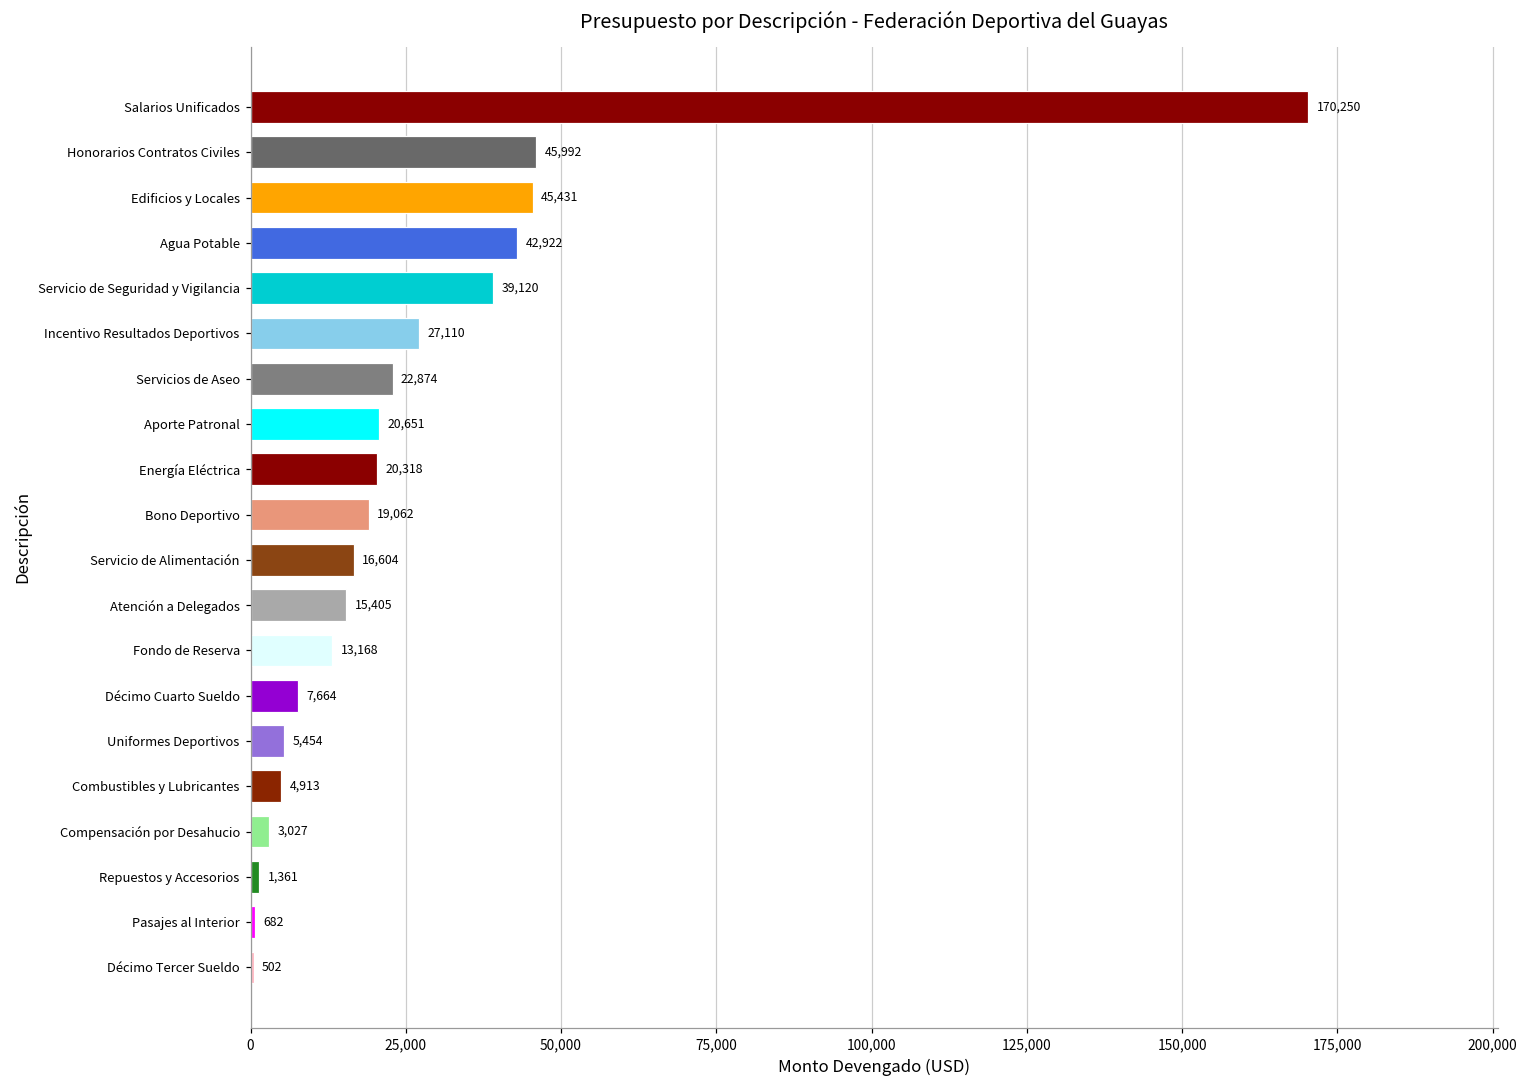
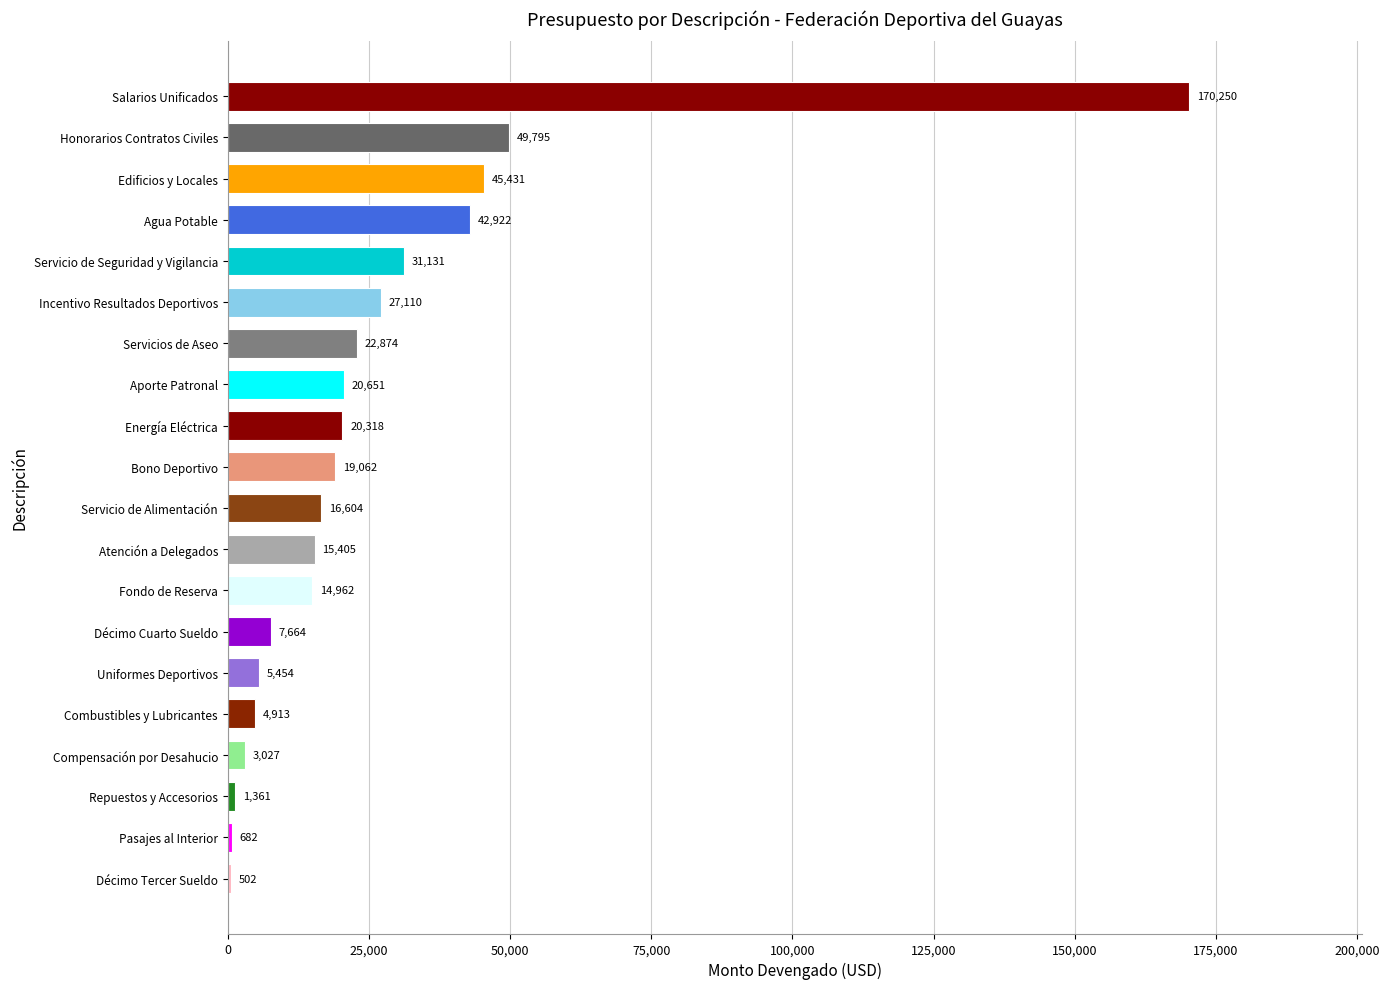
Honorarios Contratos Civiles: 45,992 -> 49,795
Servicio de Seguridad y Vigilancia: 39,120 -> 31,131
Fondo de Reserva: 13,168 -> 14,962
